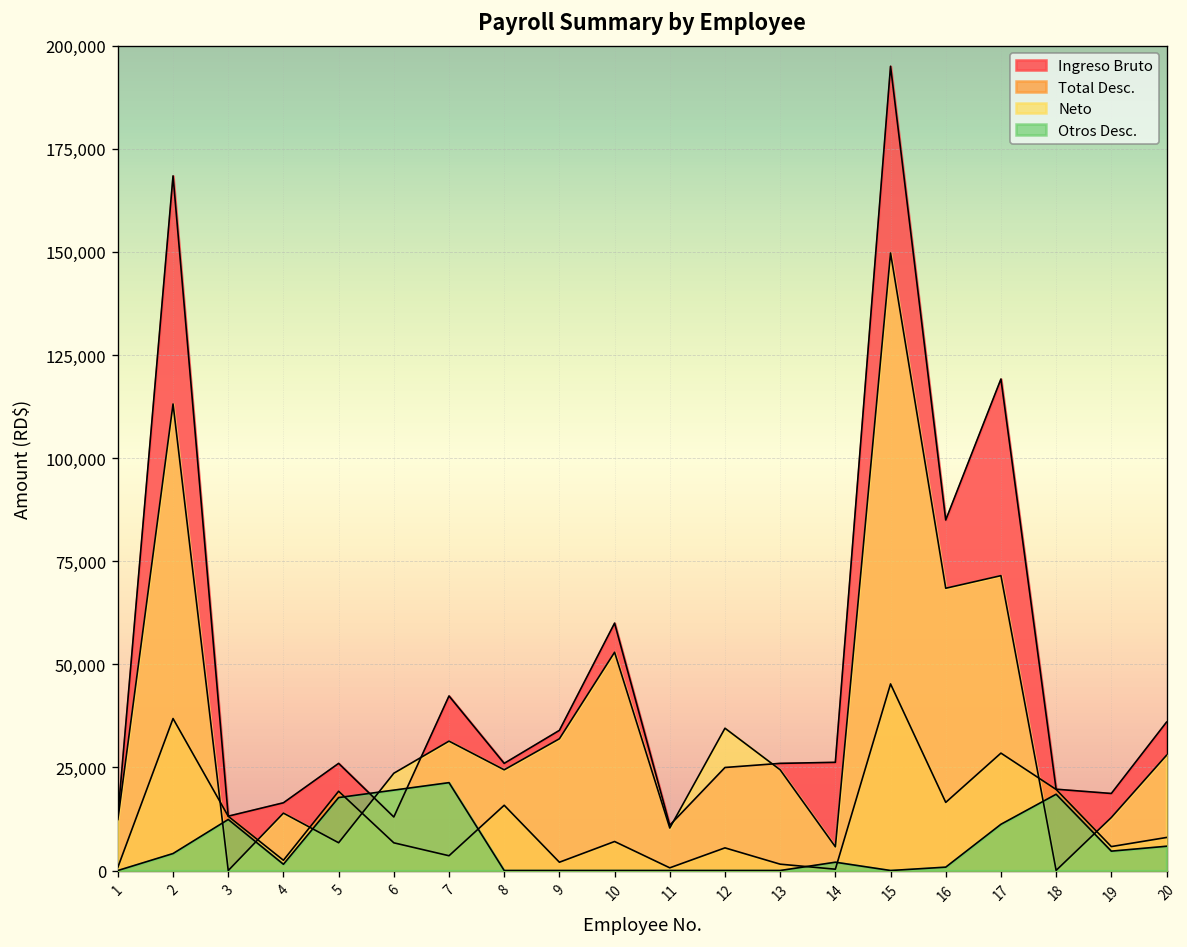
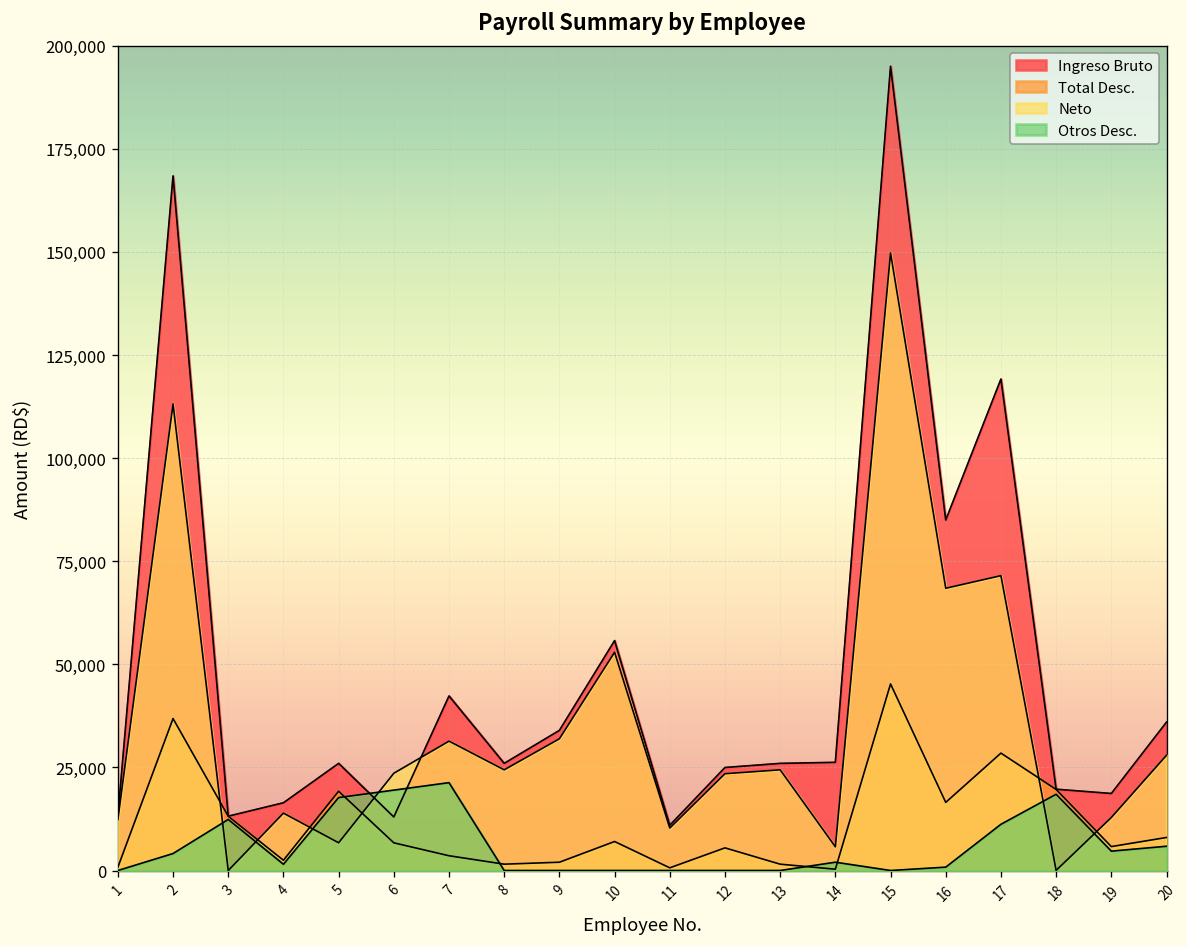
Total Desc., 8: 16,000 -> 2,000
Ingreso Bruto, 10: 60,000 -> 56,000
Neto, 12: 35,000 -> 23,000
